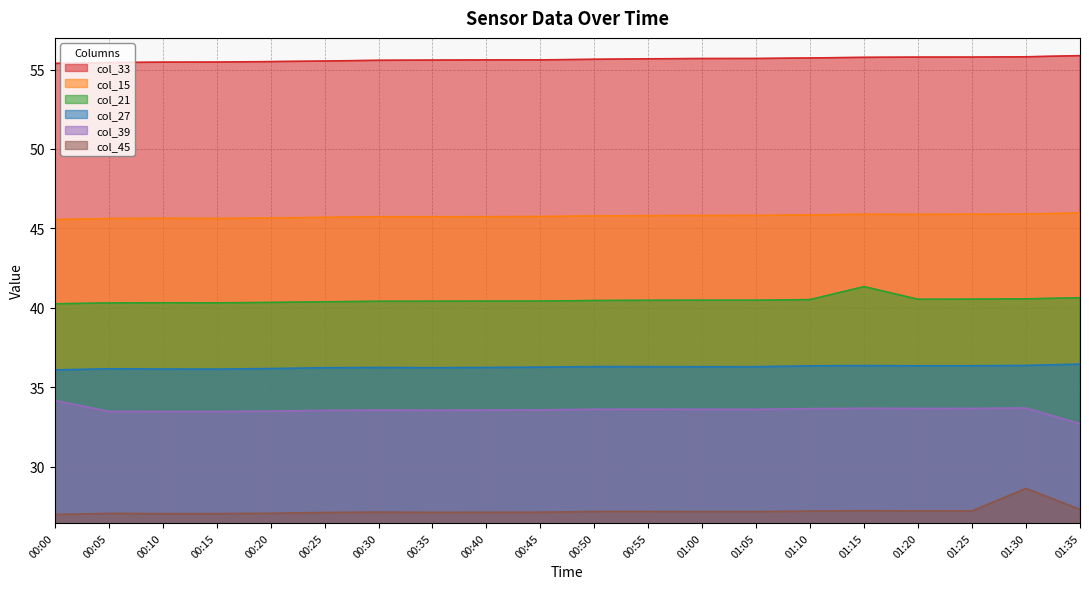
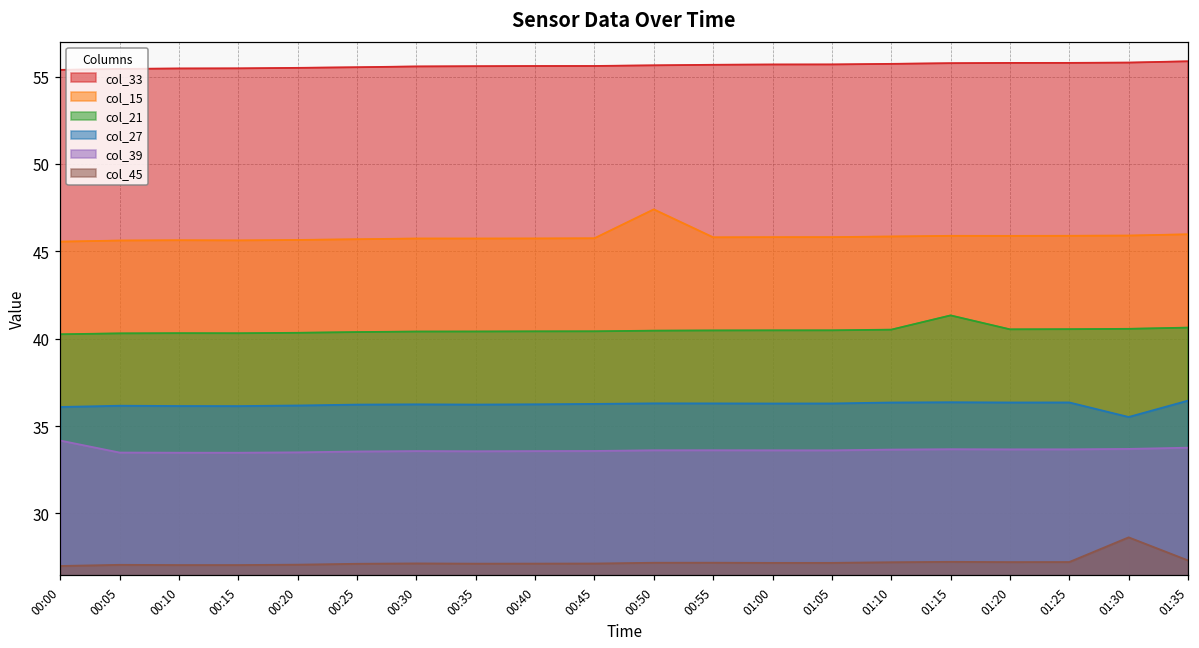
col_15, 00:50: 45.8 -> 47.4
col_27, 01:30: 36.4 -> 35.5
col_39, 01:35: 32.7 -> 33.8
